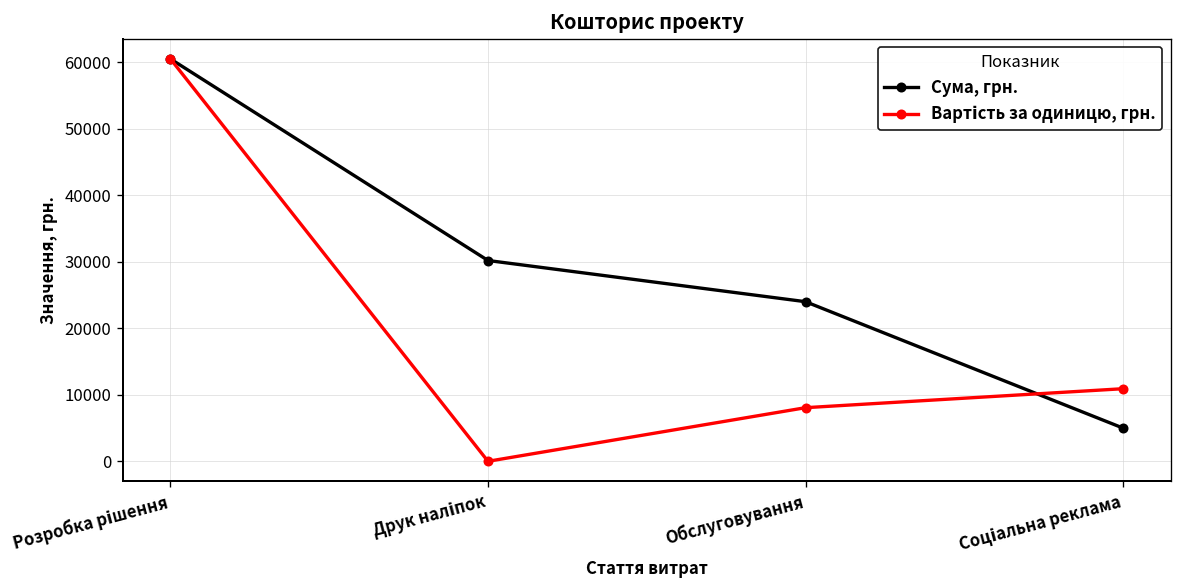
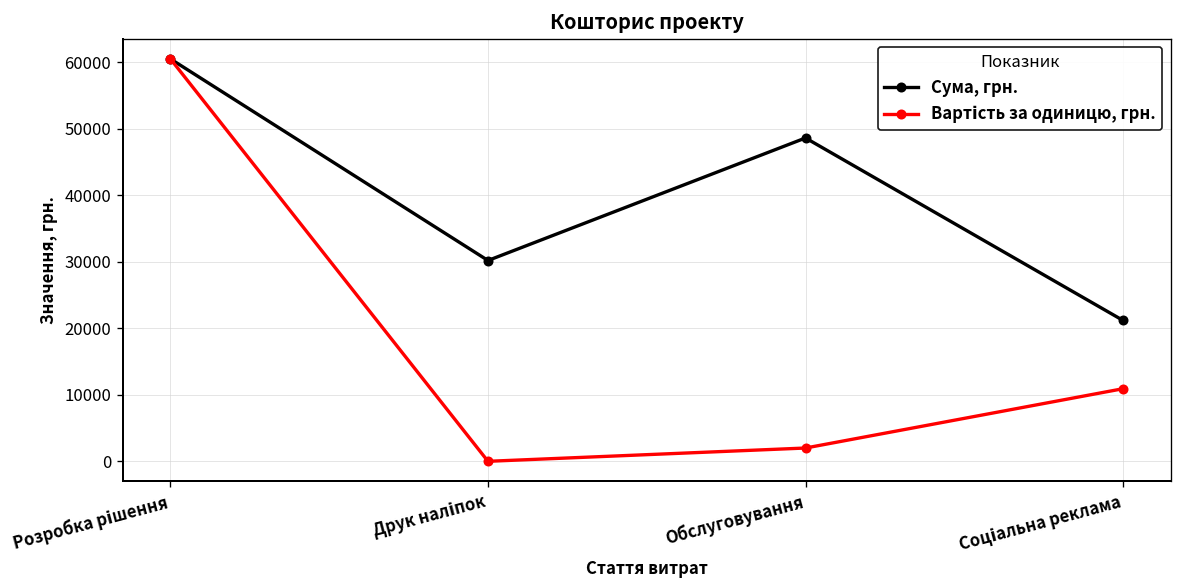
Сума, грн., Обслуговування: 24000 -> 49000
Вартість за одиницю, грн., Обслуговування: 8000 -> 2000
Сума, грн., Соціальна реклама: 5000 -> 21000
